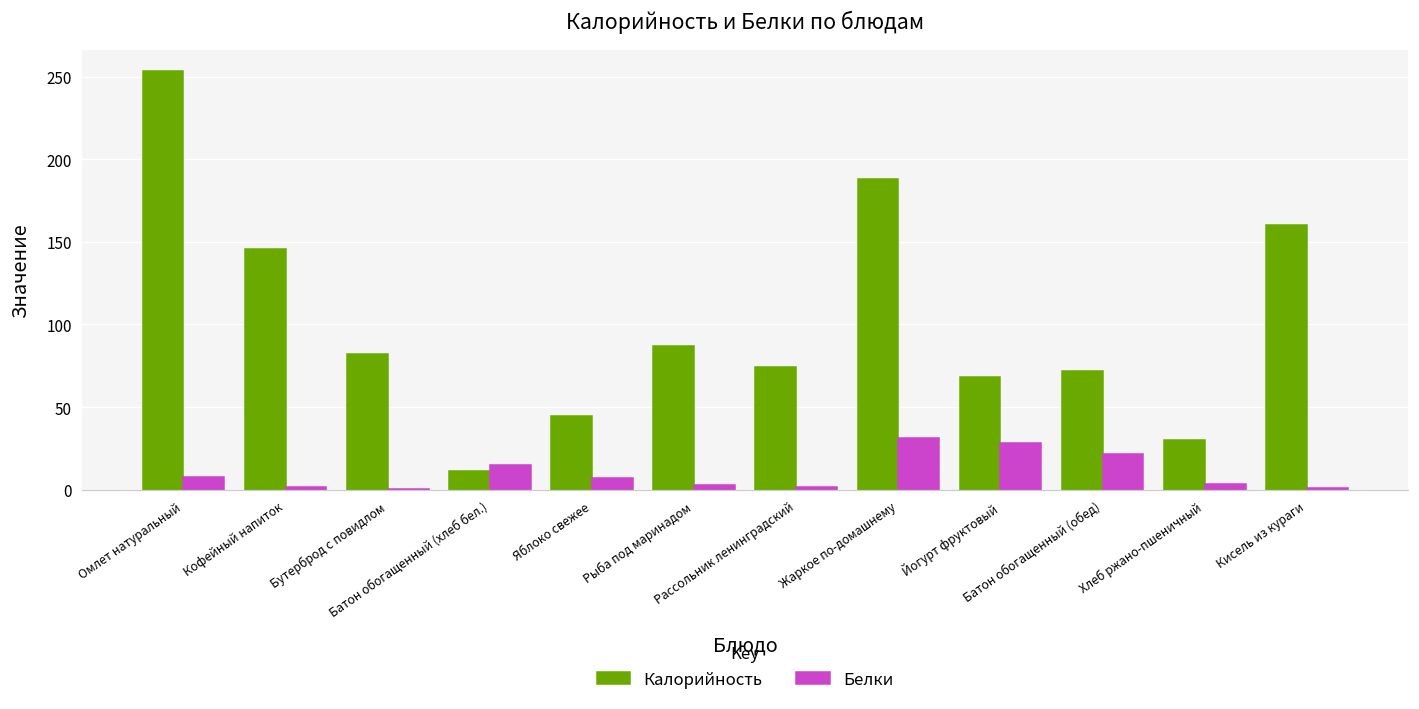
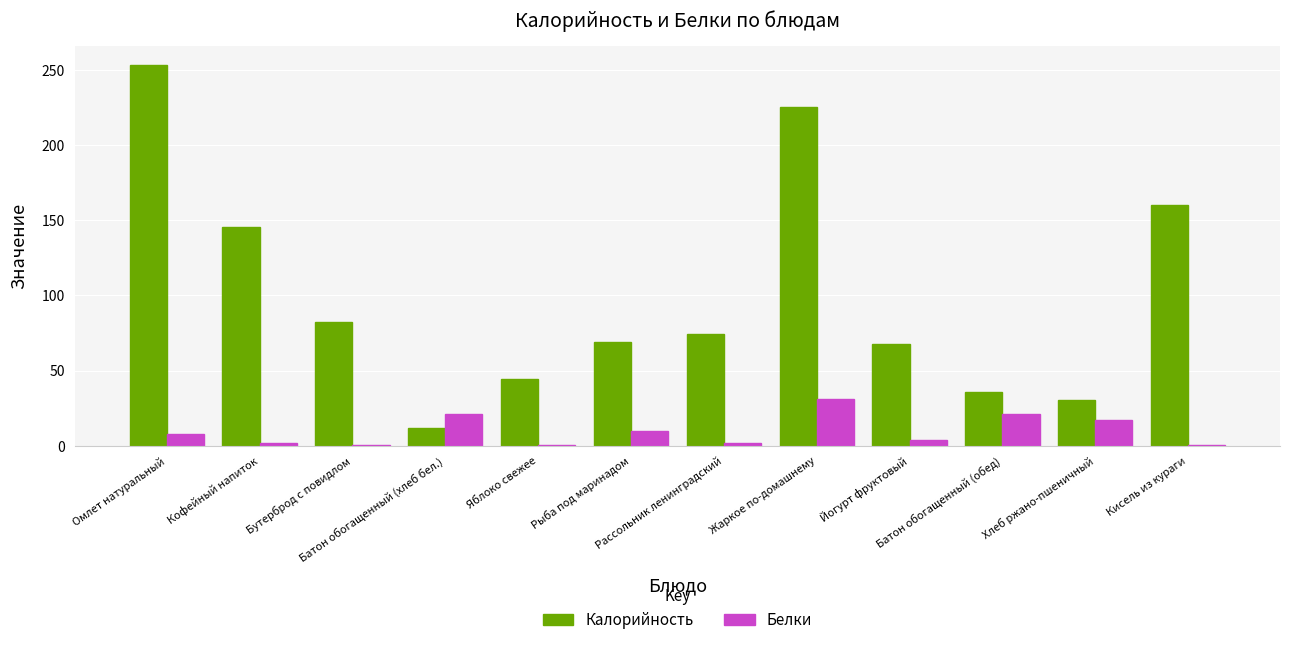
Белки, Батон обогащенный (хлеб бел.): 15 -> 21
Белки, Яблоко свежее: 7 -> 0
Калорийность, Рыба под маринадом: 87 -> 69
Белки, Рыба под маринадом: 3 -> 9
Калорийность, Жаркое по-домашнему: 188 -> 226
Белки, Йогурт фруктовый: 28 -> 4
Калорийность, Батон обогащенный (обед): 72 -> 36
Белки, Хлеб ржано-пшеничный: 3 -> 17
